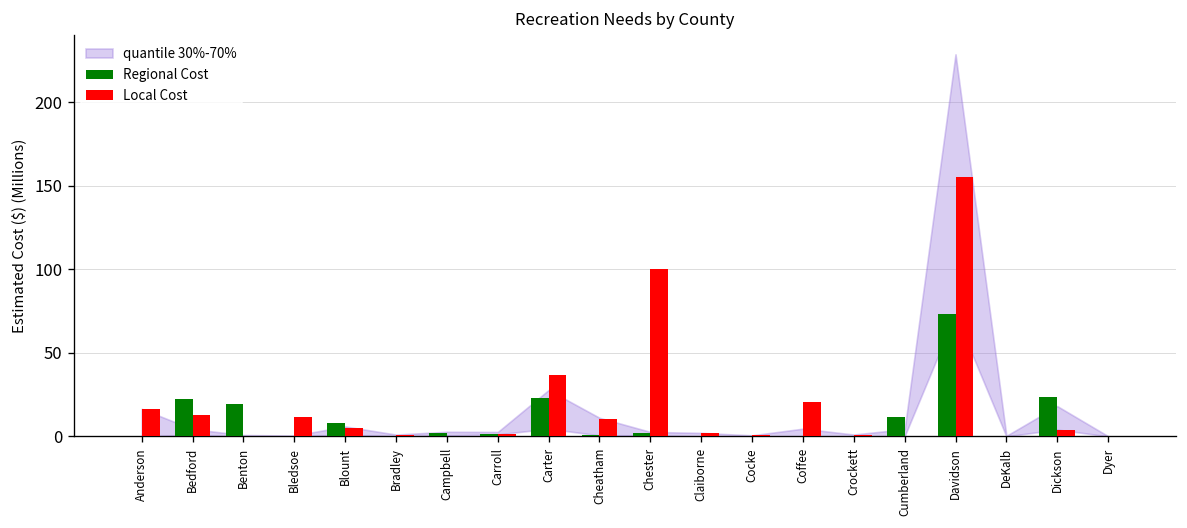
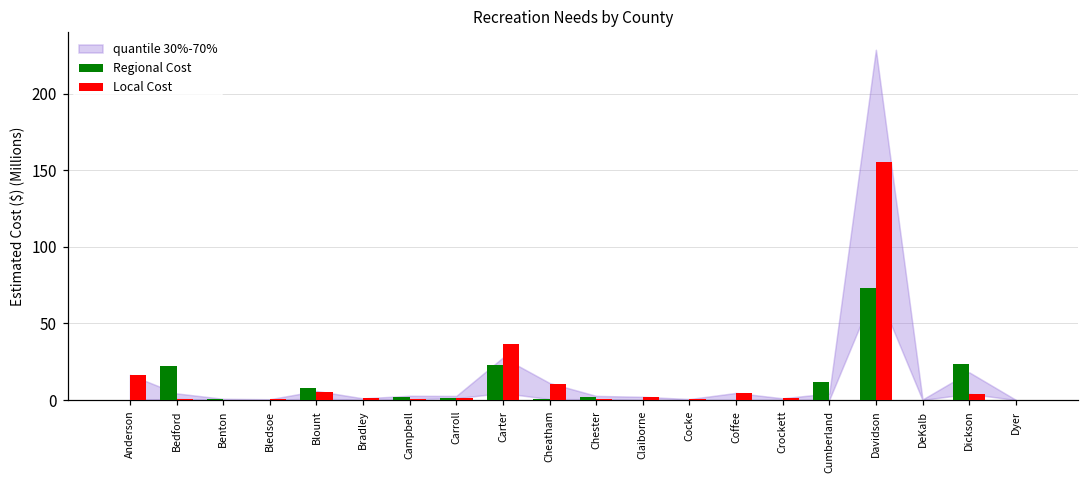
Local Cost, Bedford: 13 -> 1
Regional Cost, Benton: 19 -> 1
Local Cost, Bledsoe: 12 -> 1
Local Cost, Chester: 100 -> 1
Local Cost, Coffee: 21 -> 5
